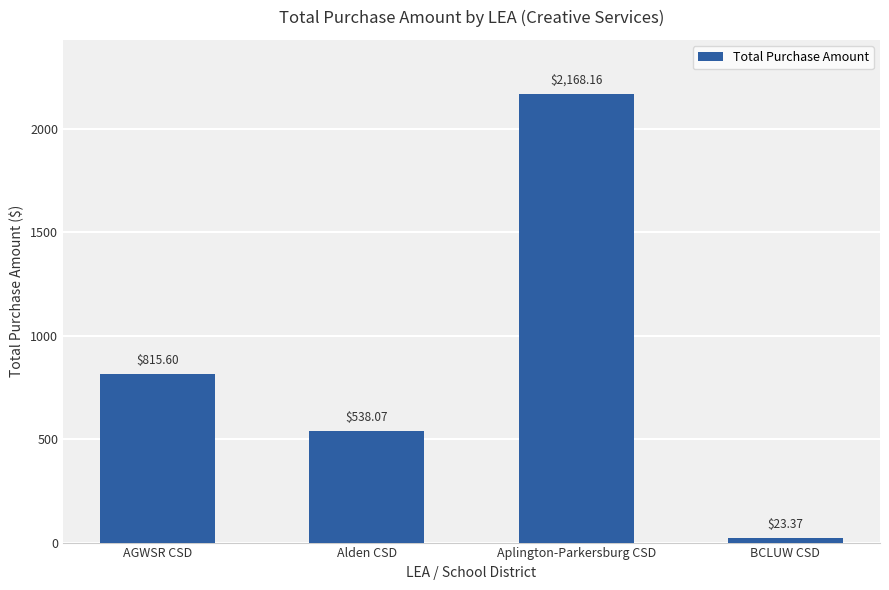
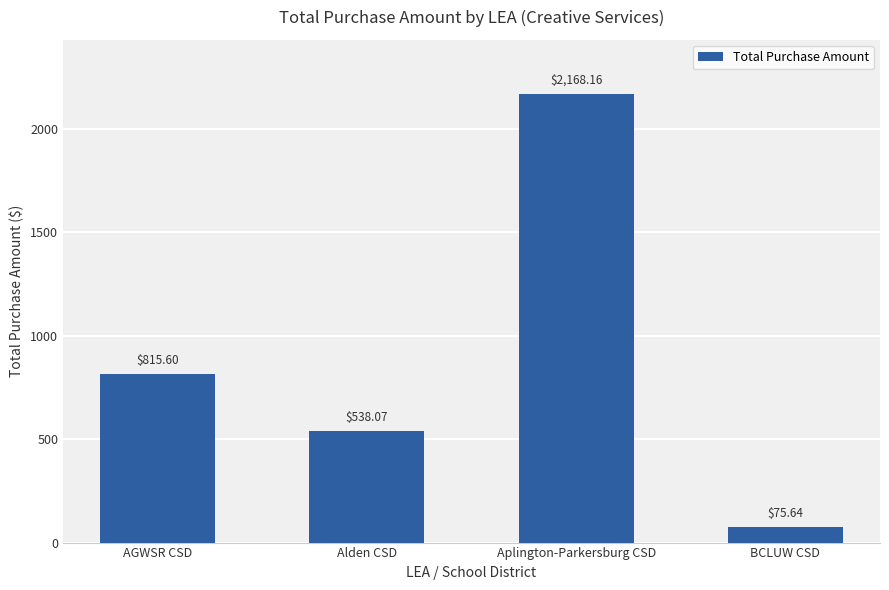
BCLUW CSD: $23.37 -> $75.64
